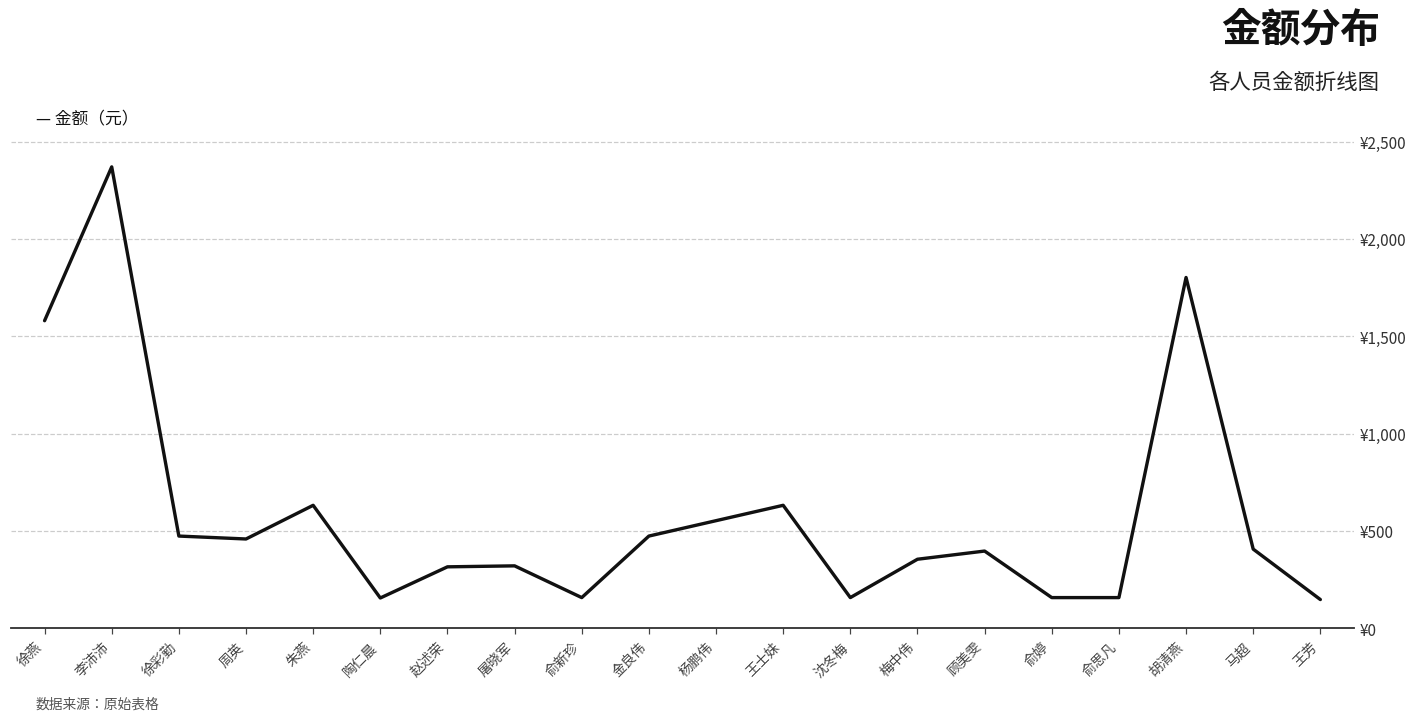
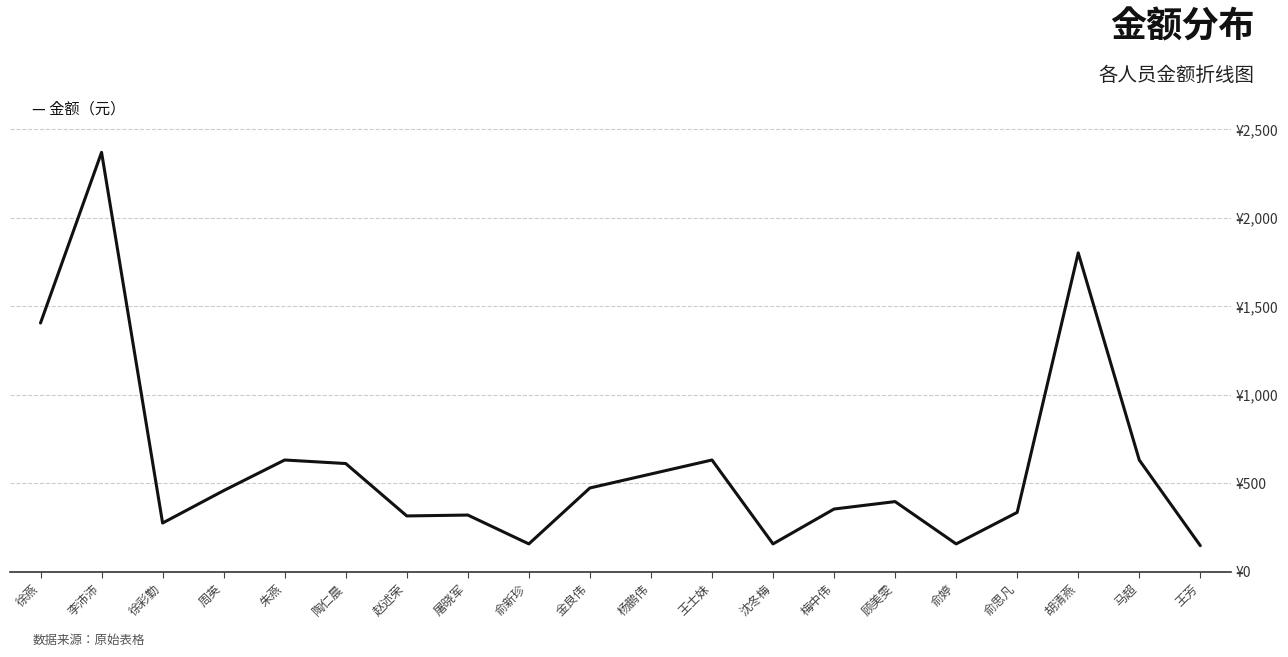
徐燕: ¥1,580 -> ¥1,410
徐彩勤: ¥470 -> ¥280
陶仁晨: ¥160 -> ¥610
俞思凡: ¥160 -> ¥340
马超: ¥410 -> ¥630
